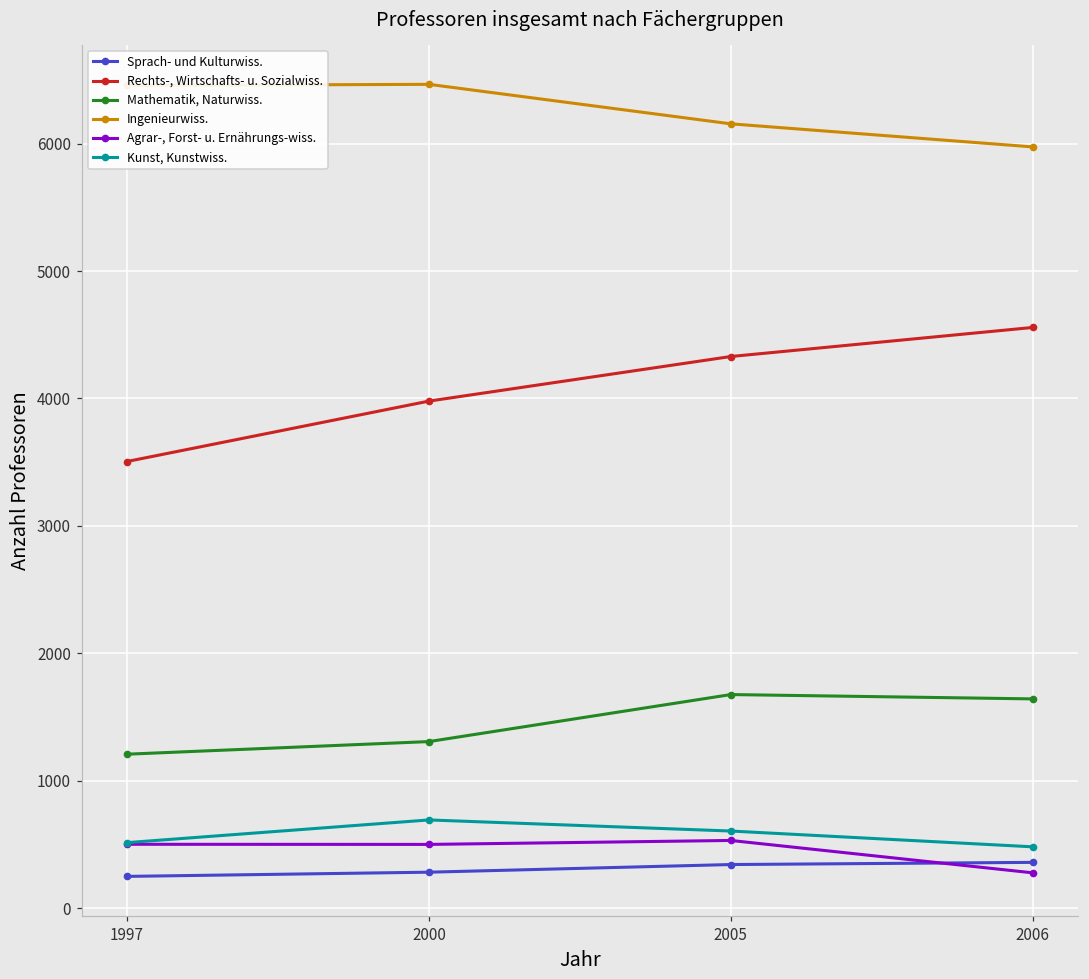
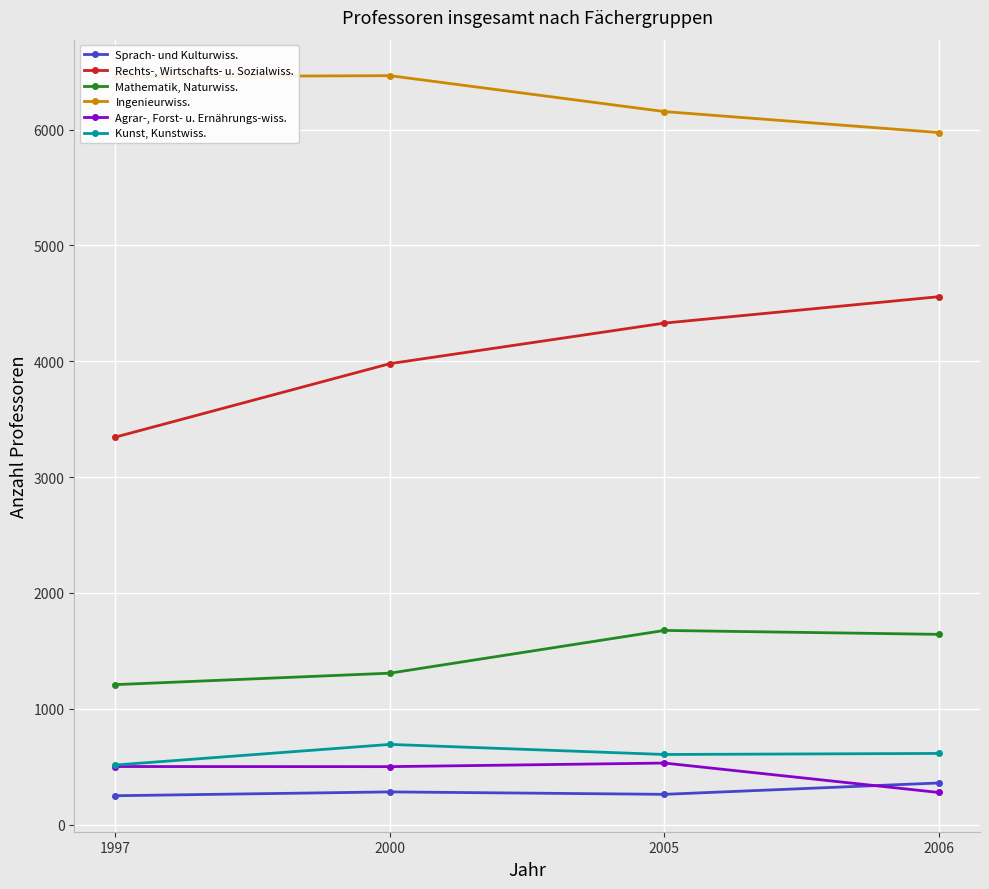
Rechts-, Wirtschafts- u. Sozialwiss., 1997: 3510 -> 3350
Sprach- und Kulturwiss., 2005: 340 -> 260
Kunst, Kunstwiss., 2006: 480 -> 610
